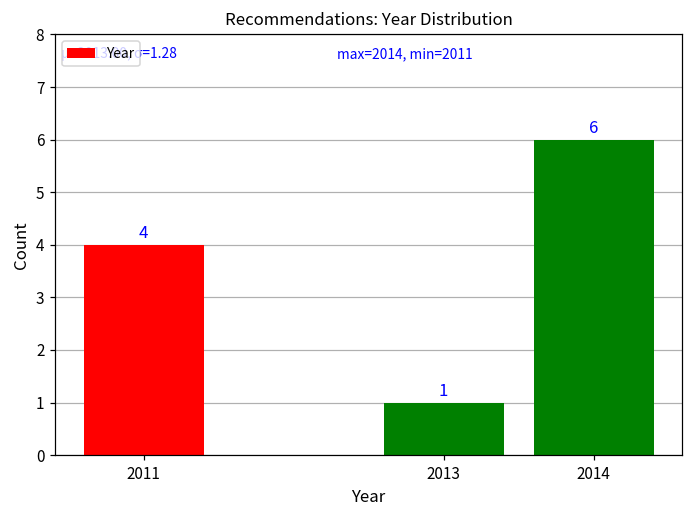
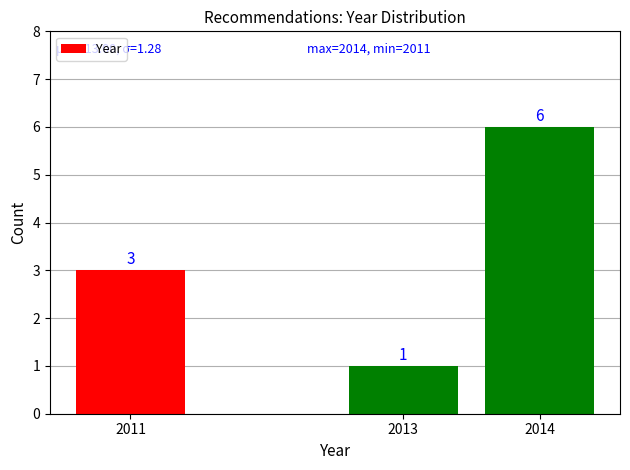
2011: 4 -> 3
